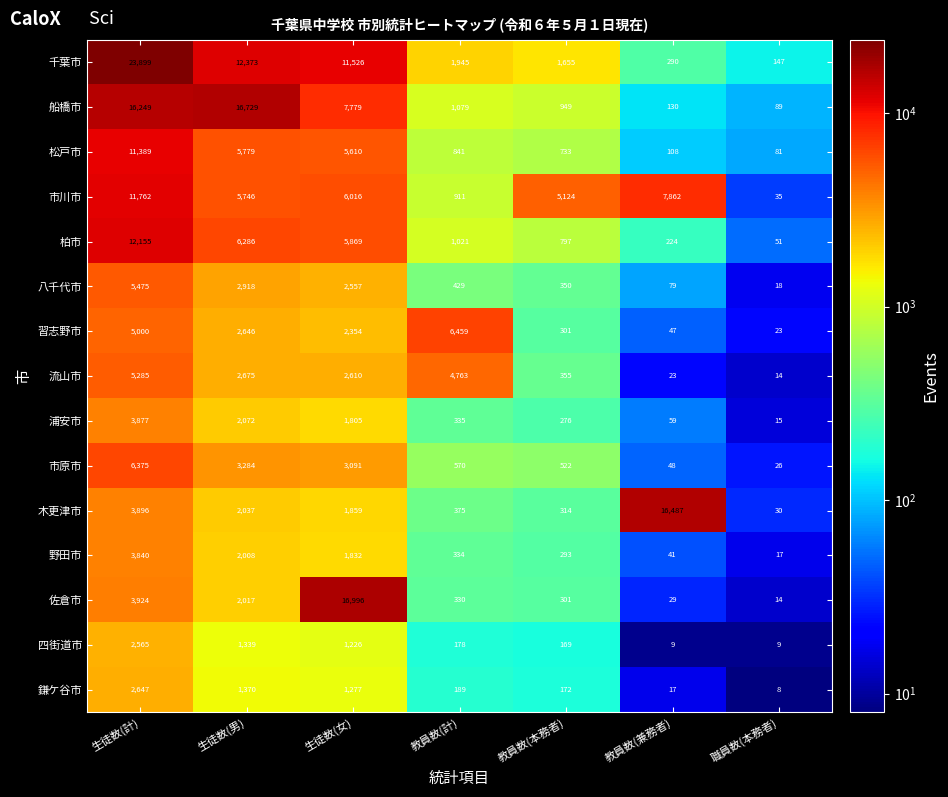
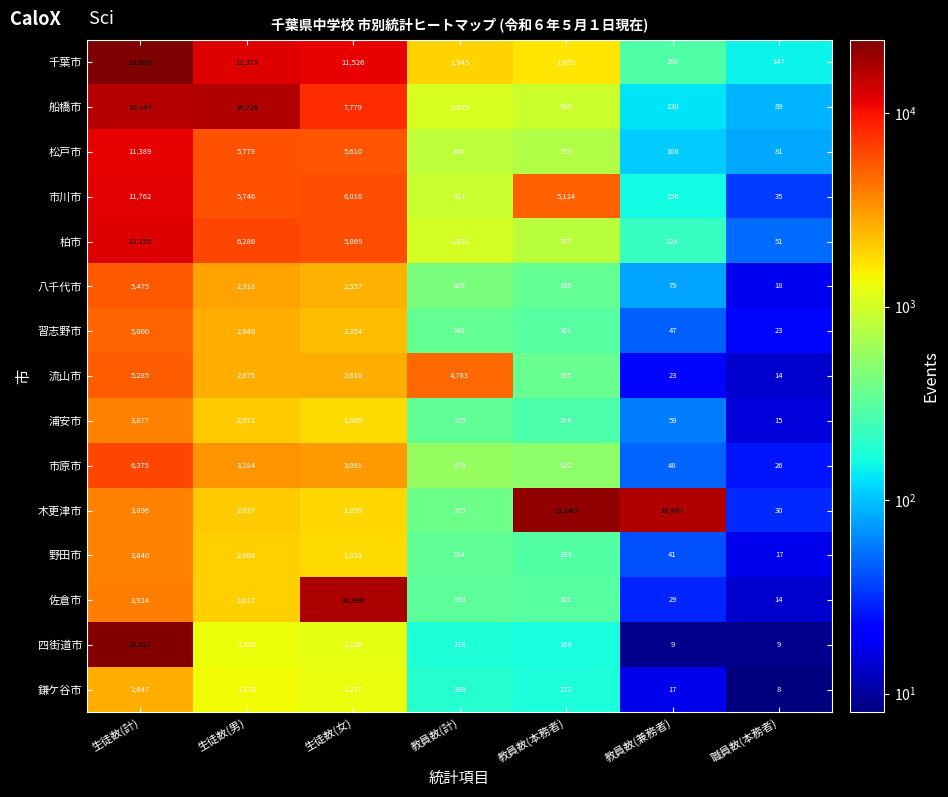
市川市, 教員数(兼務者): 7,862 -> 156
習志野市, 教員数(計): 6,459 -> 348
木更津市, 教員数(本務者): 314 -> 21,043
四街道市, 生徒数(計): 2,565 -> 22,627
